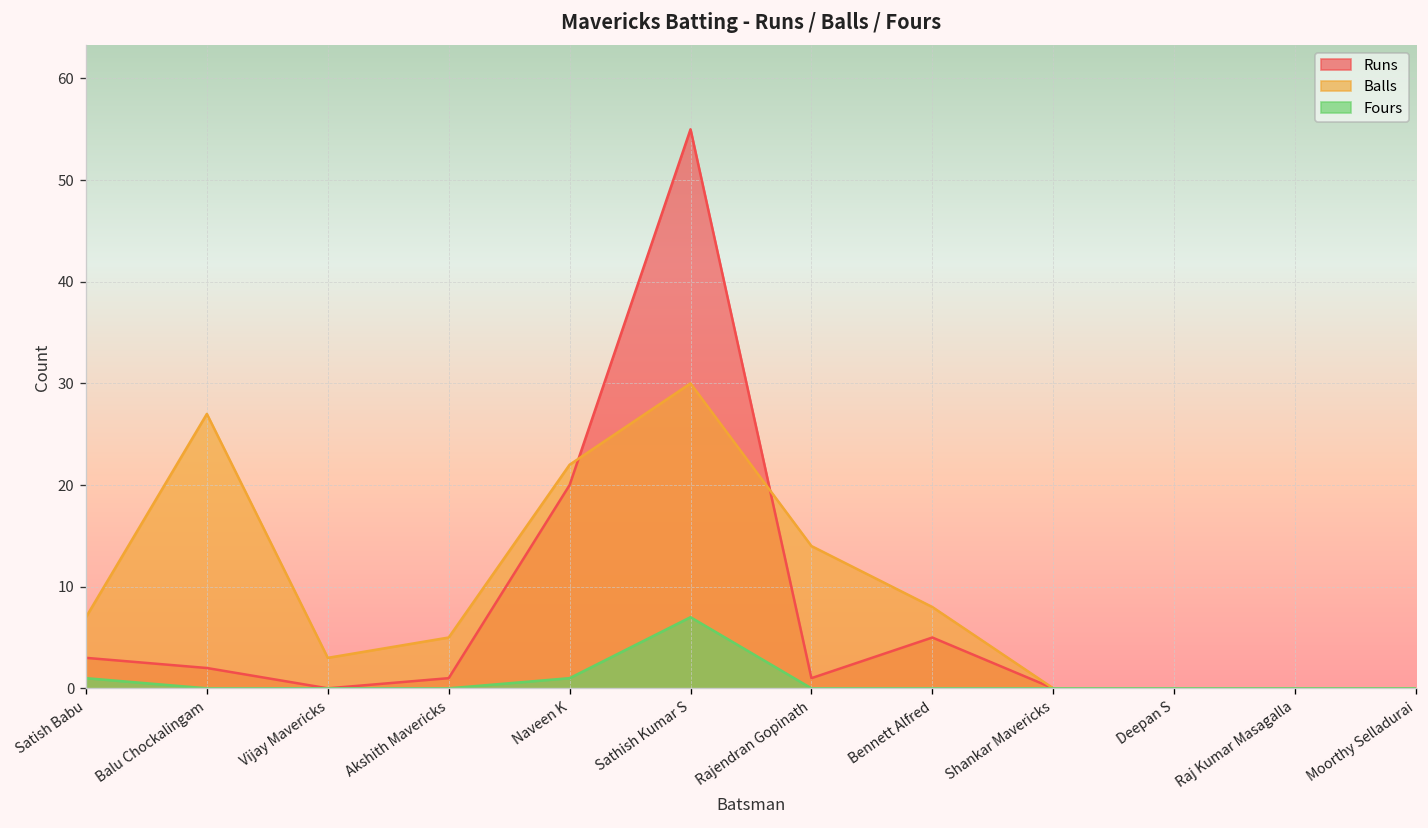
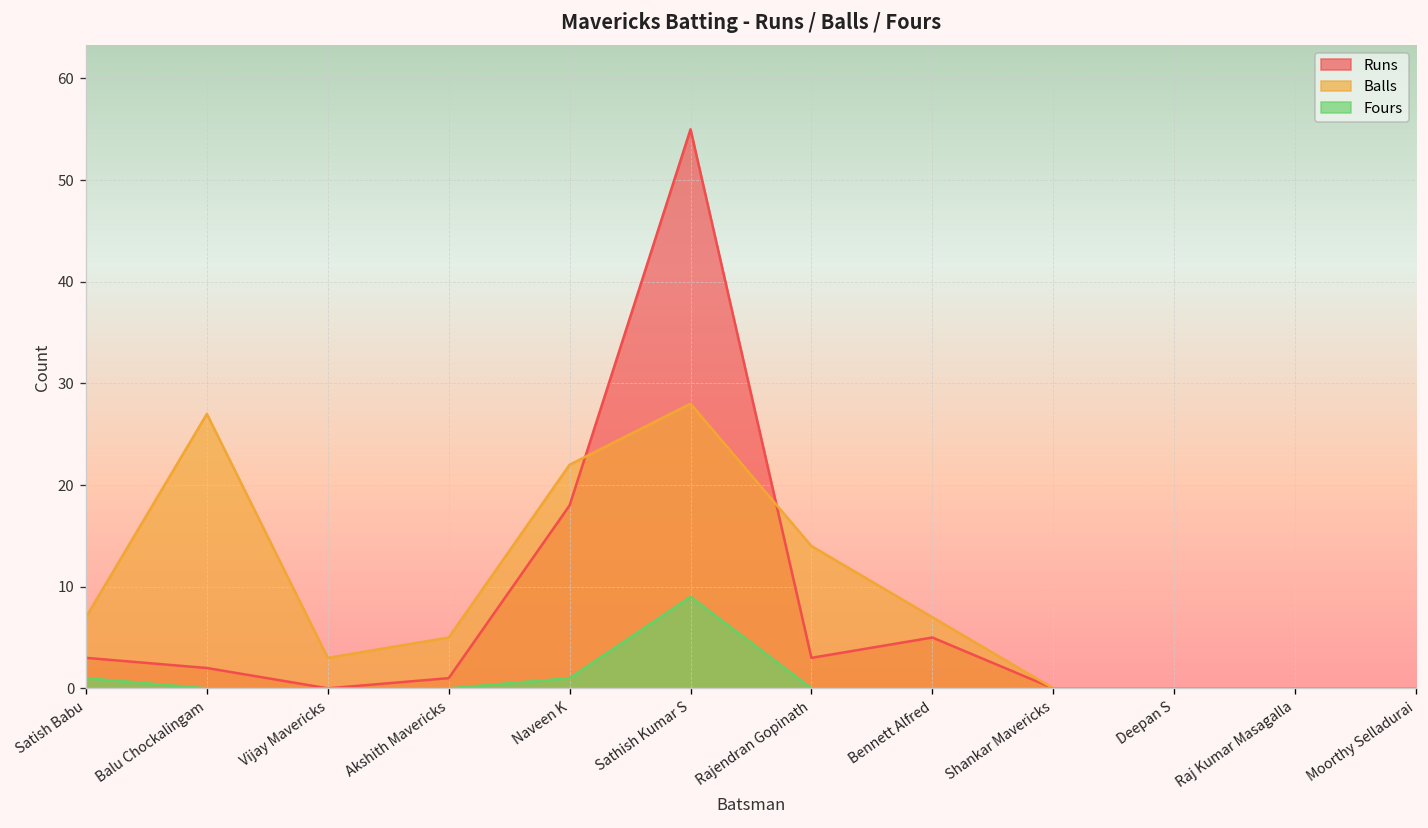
Runs, Naveen K: 20 -> 18
Balls, Sathish Kumar S: 30 -> 28
Fours, Sathish Kumar S: 7 -> 9
Runs, Rajendran Gopinath: 1 -> 3
Balls, Bennett Alfred: 8 -> 7
